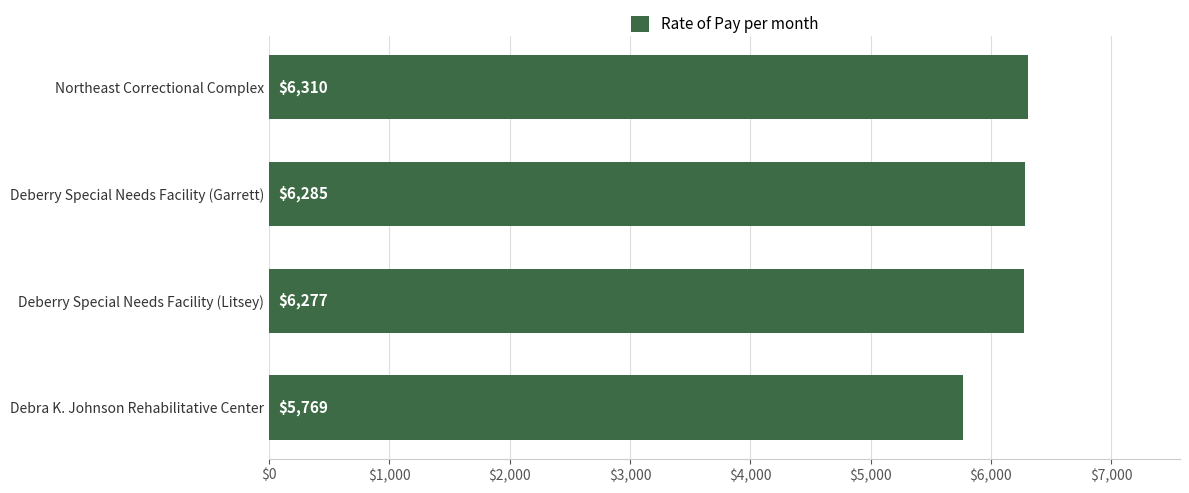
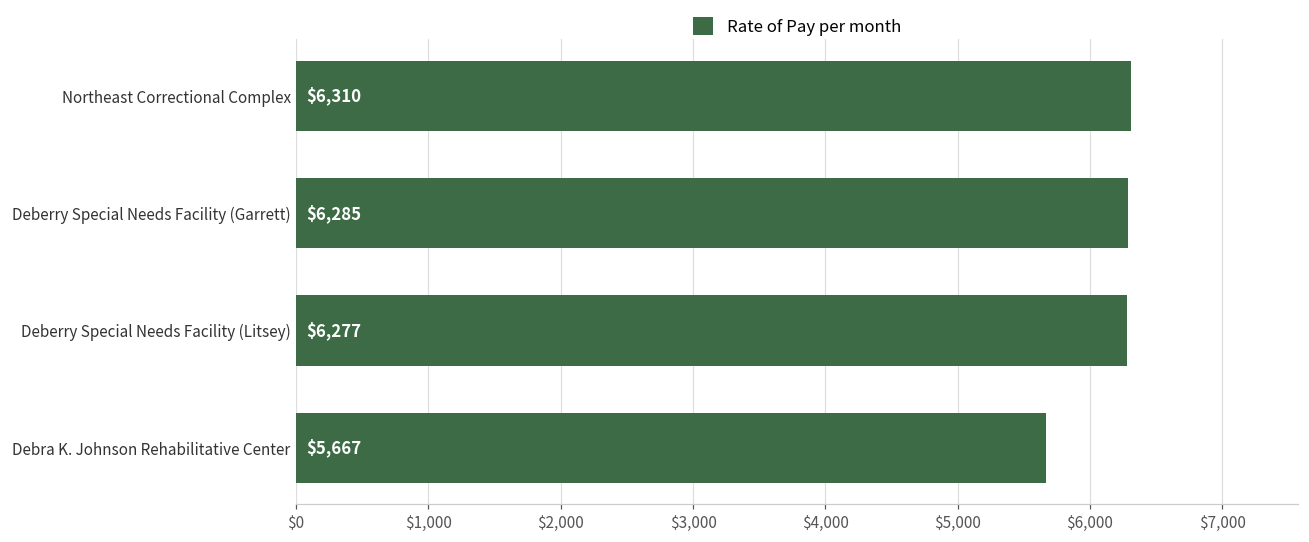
Debra K. Johnson Rehabilitative Center: $5,769 -> $5,667
